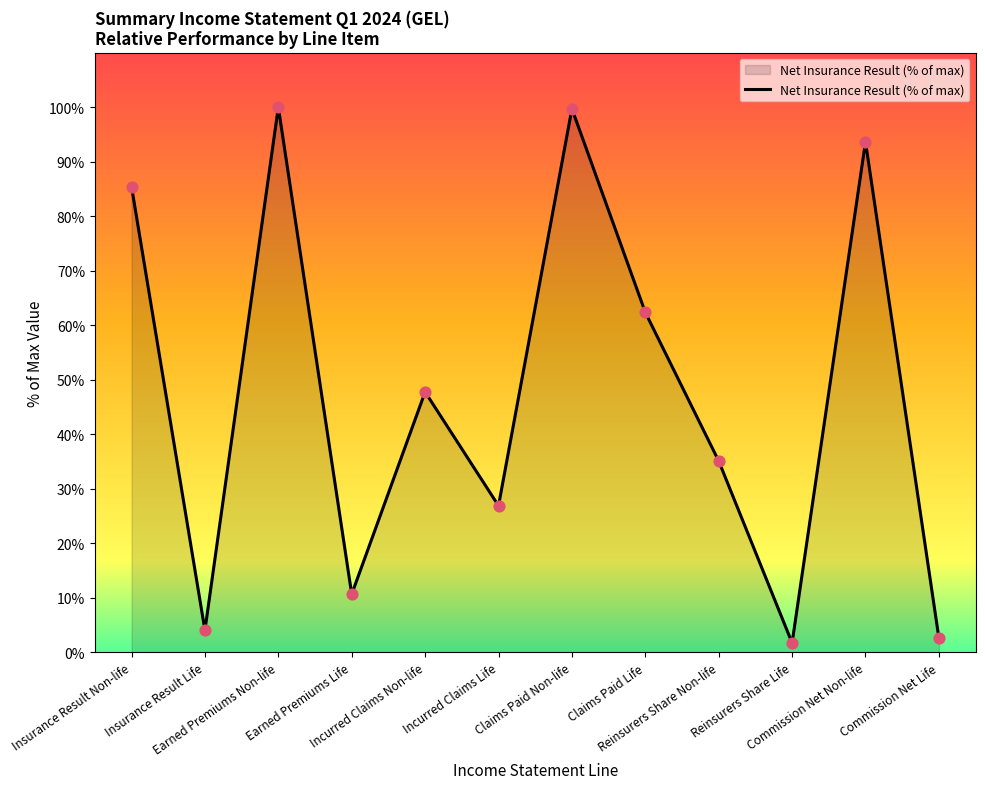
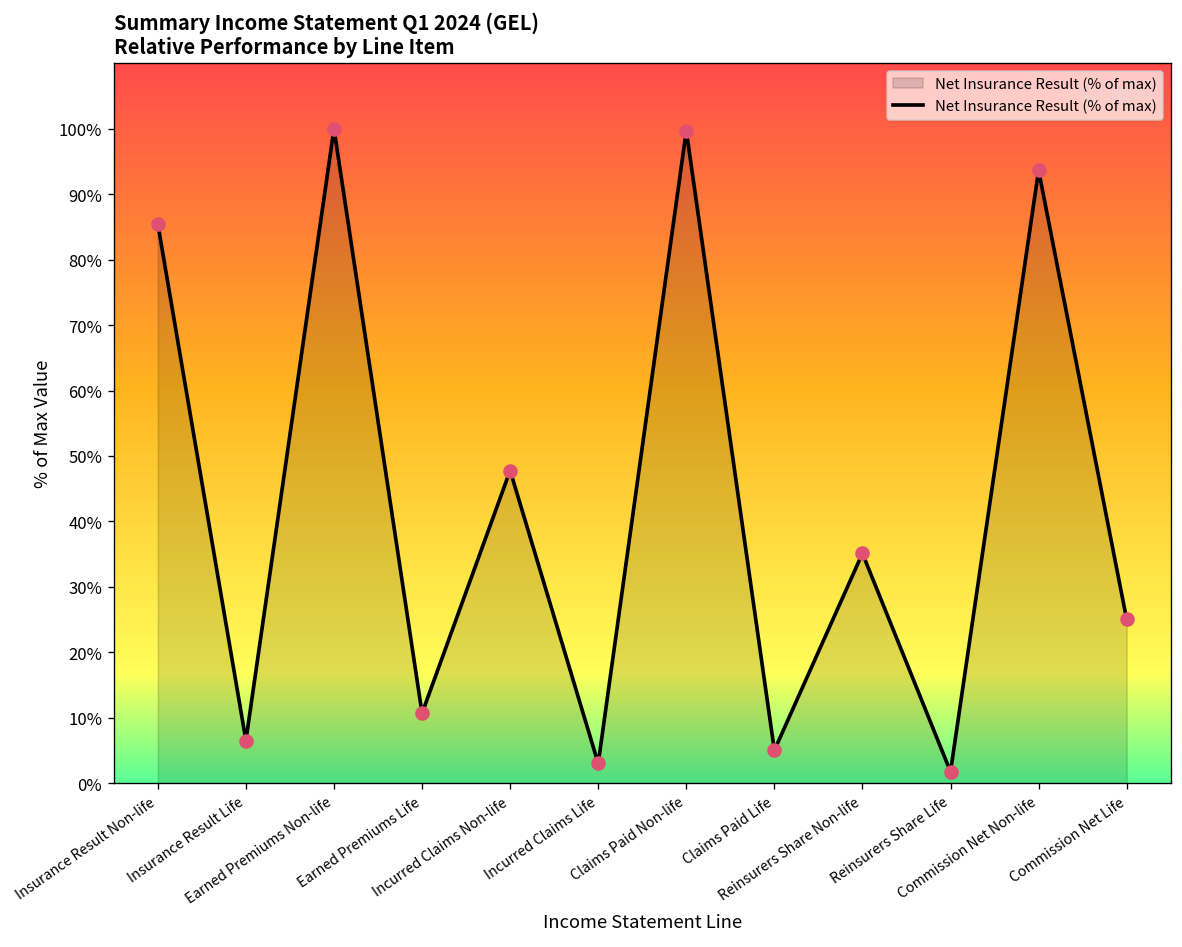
Insurance Result Life: 4% -> 7%
Incurred Claims Life: 27% -> 3%
Claims Paid Life: 62% -> 5%
Commission Net Life: 3% -> 25%
